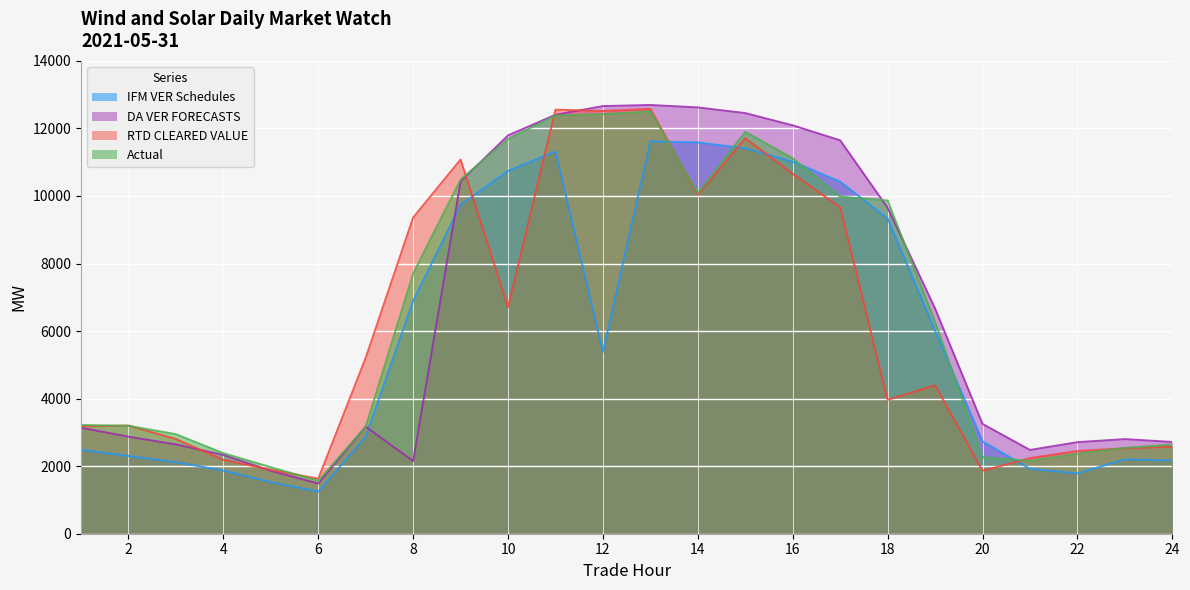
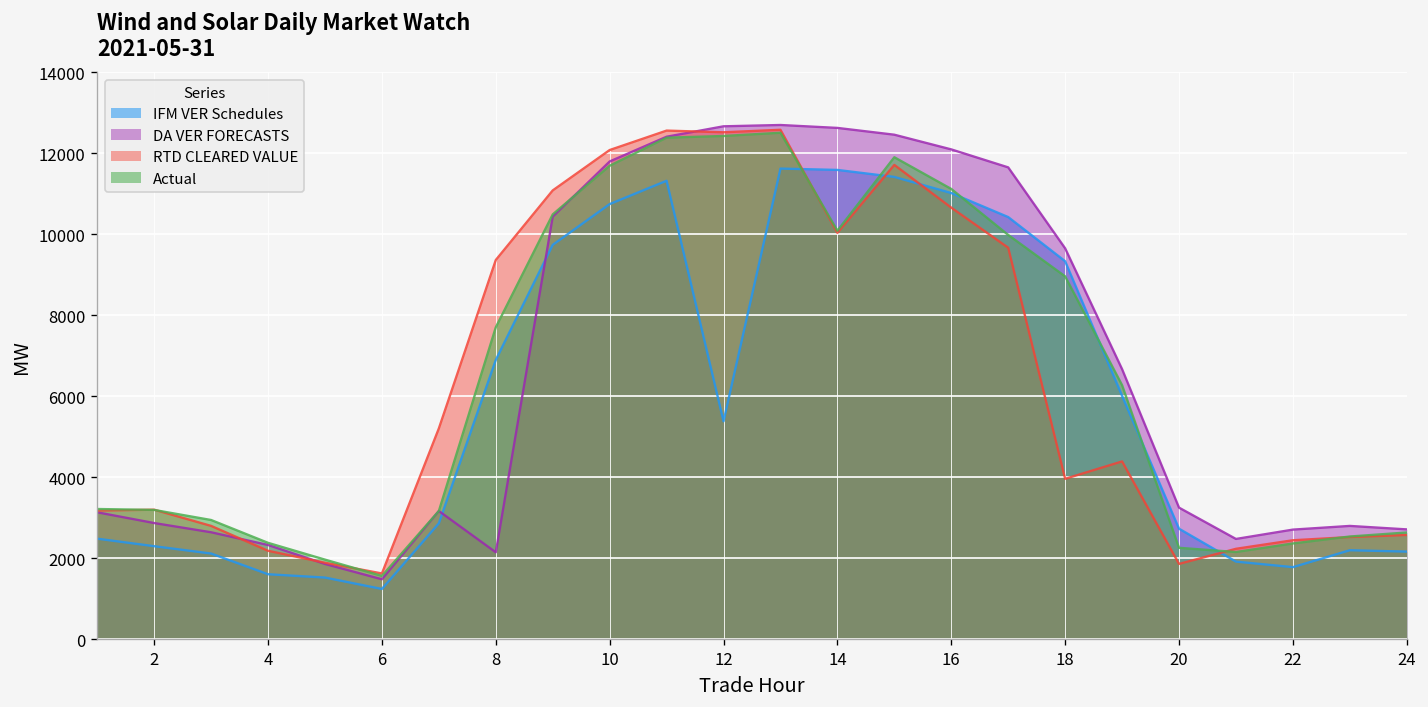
IFM VER Schedules, 4: 1900 -> 1600
RTD CLEARED VALUE, 10: 6700 -> 12100
Actual, 18: 9900 -> 9000
